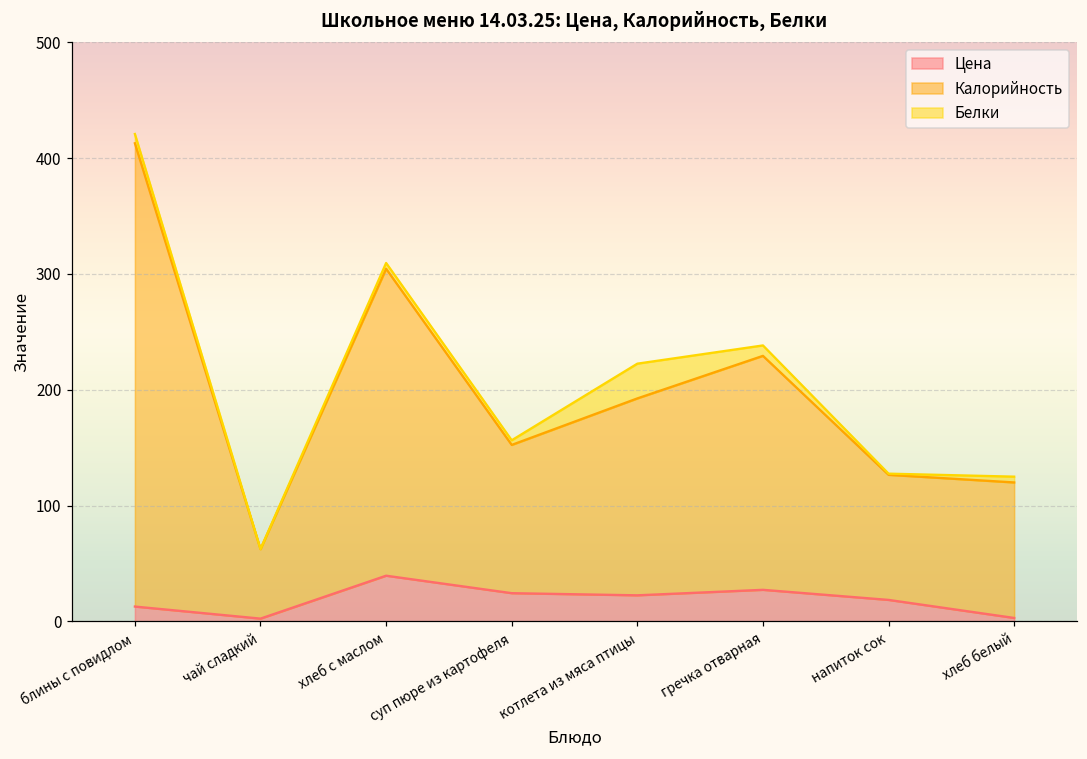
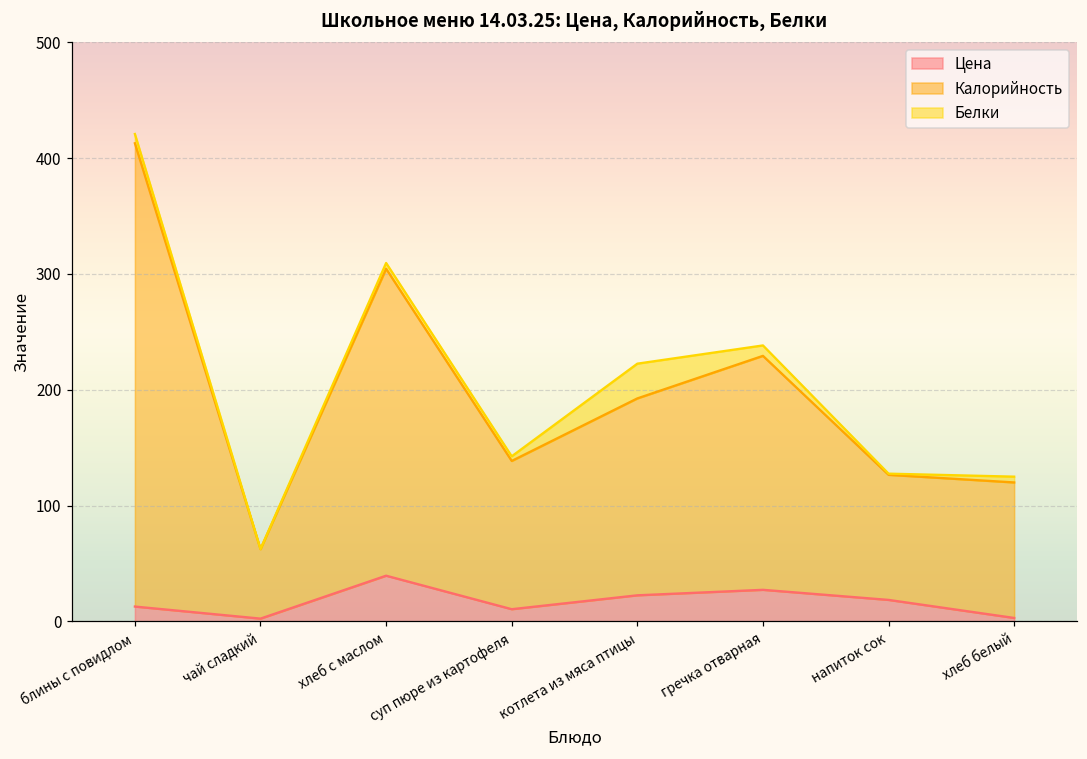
Цена, суп пюре из картофеля: 24 -> 10
